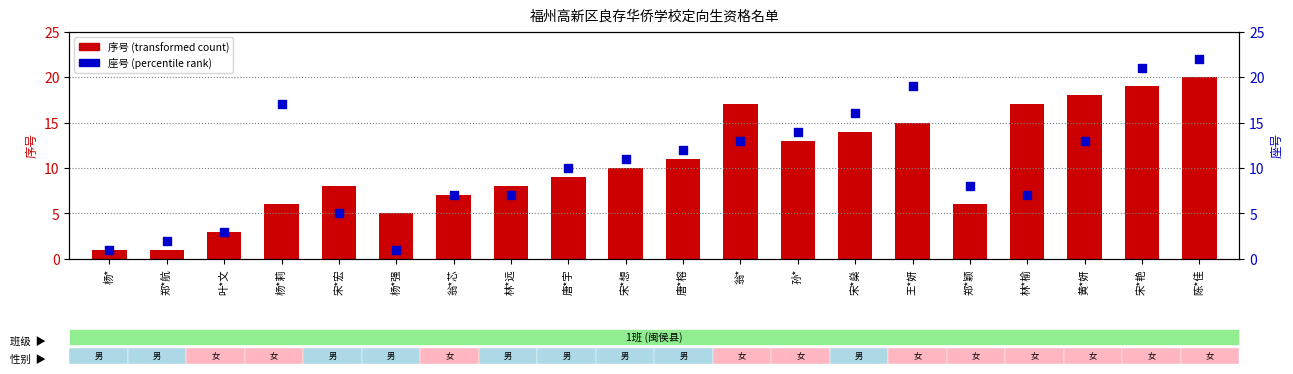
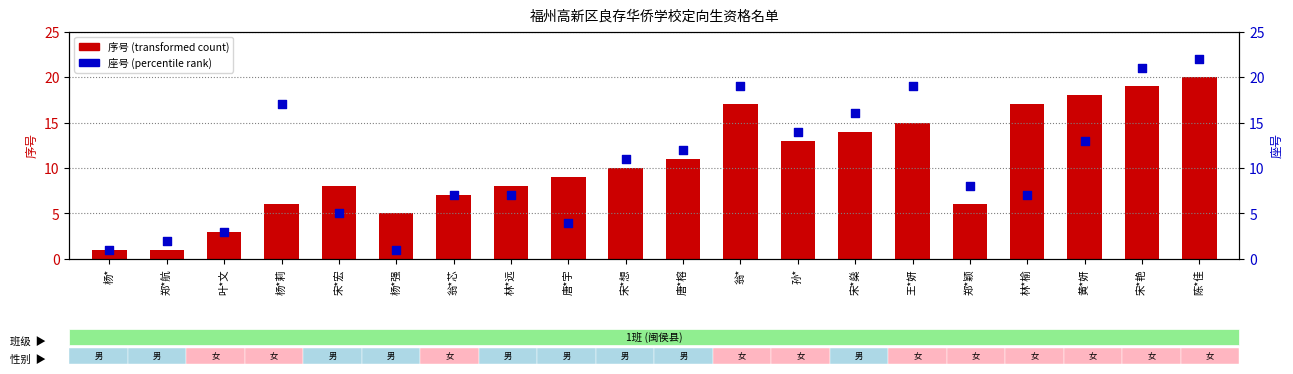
座号 (percentile rank), 唐*宇: 10 -> 4
座号 (percentile rank), 翁*: 13 -> 19
